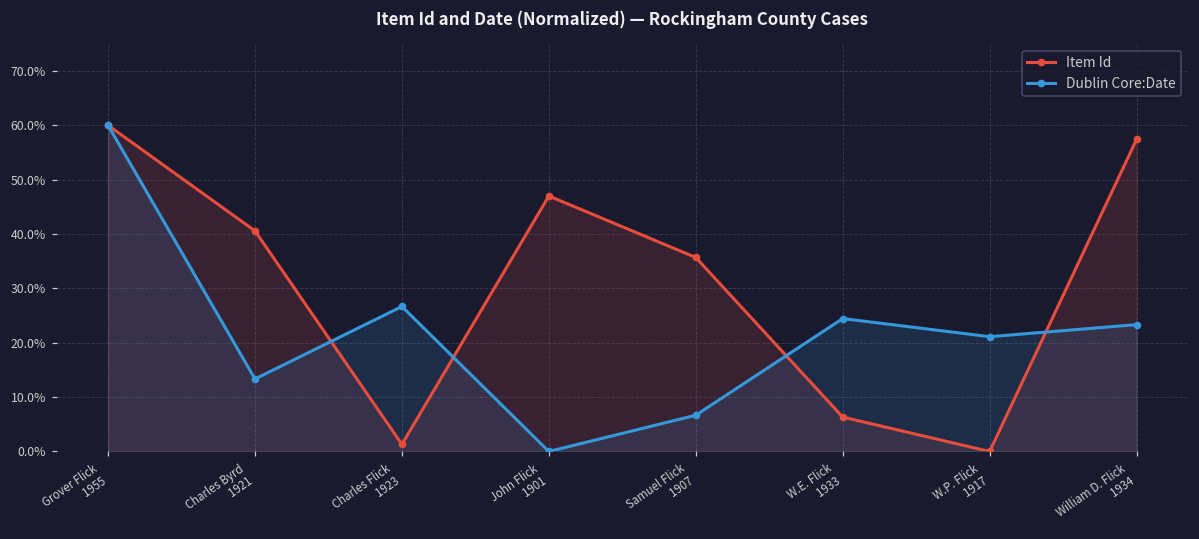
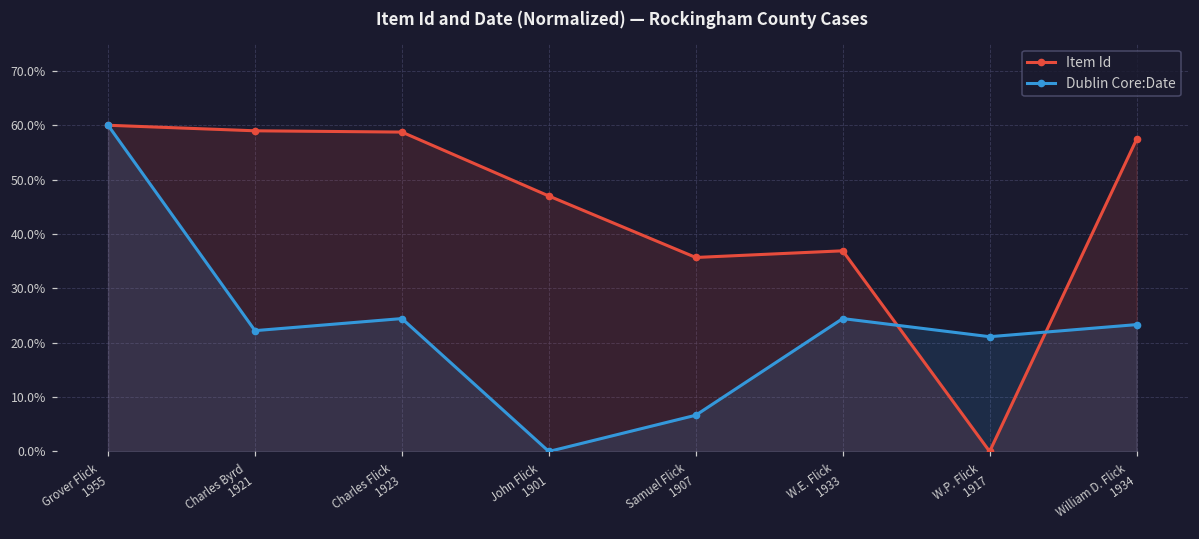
Item Id, Charles Byrd 1921: 41% -> 59%
Dublin Core:Date, Charles Byrd 1921: 13% -> 22%
Item Id, Charles Flick 1923: 1% -> 59%
Dublin Core:Date, Charles Flick 1923: 27% -> 24%
Item Id, W.E. Flick 1933: 6% -> 37%
